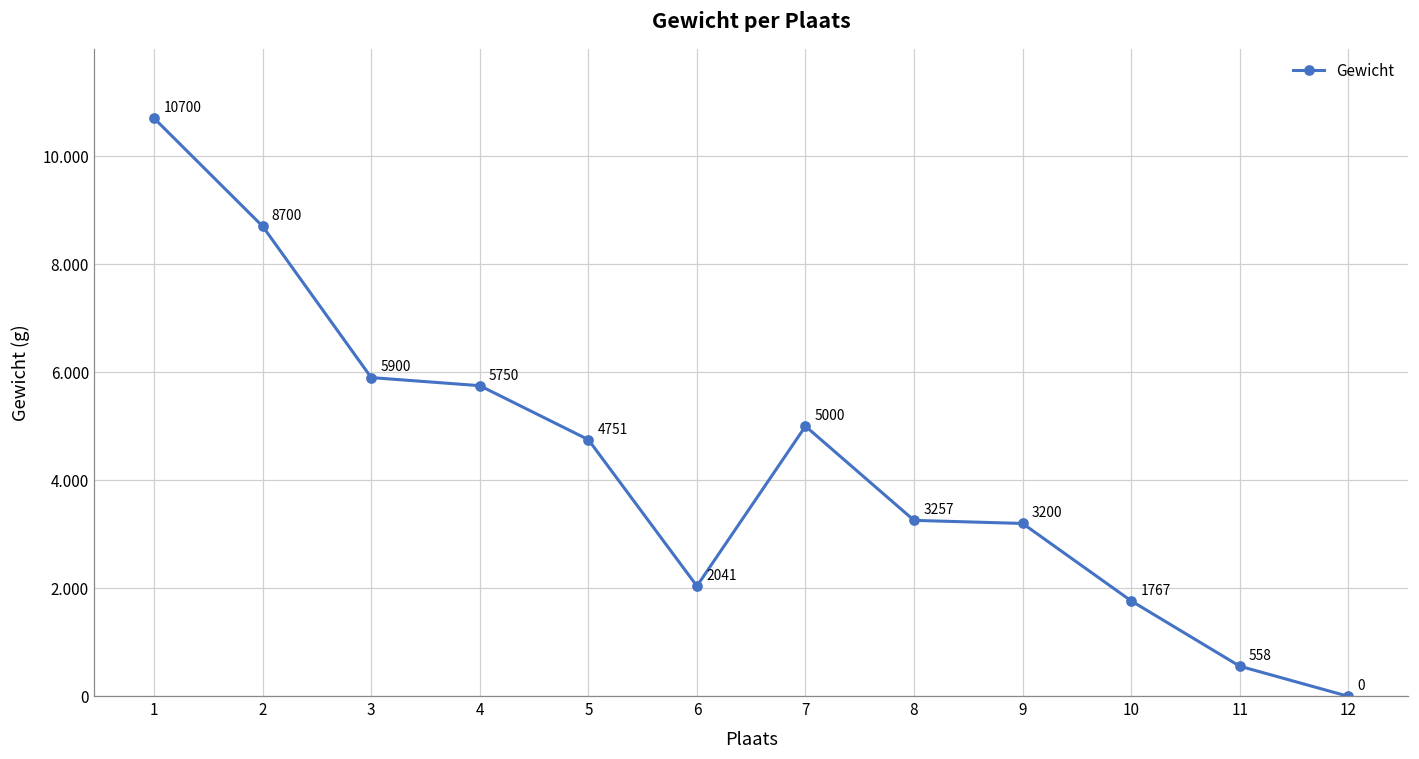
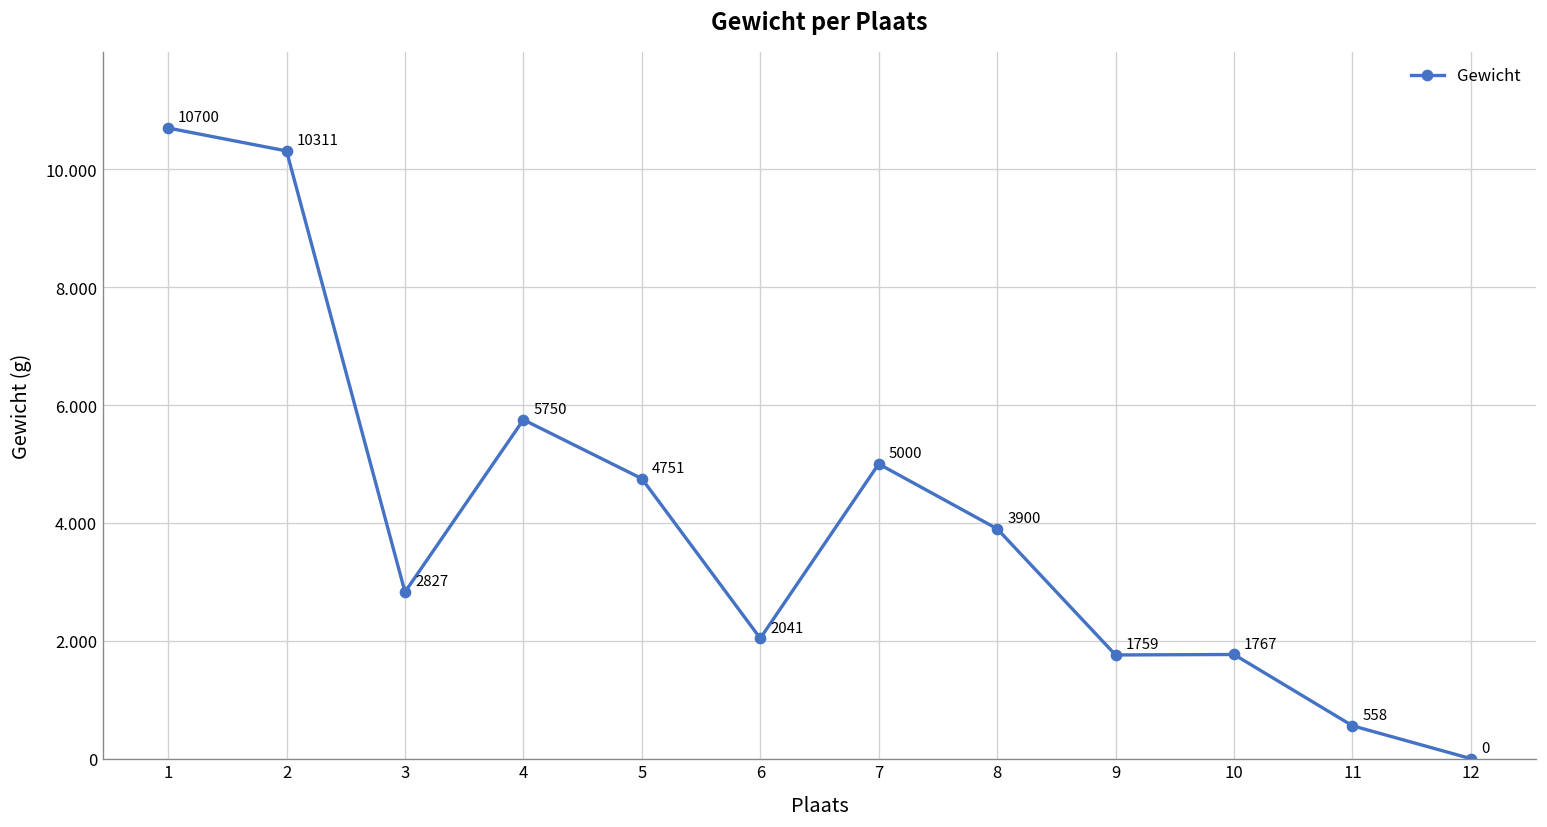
2: 8700 -> 10311
3: 5900 -> 2827
8: 3257 -> 3900
9: 3200 -> 1759
